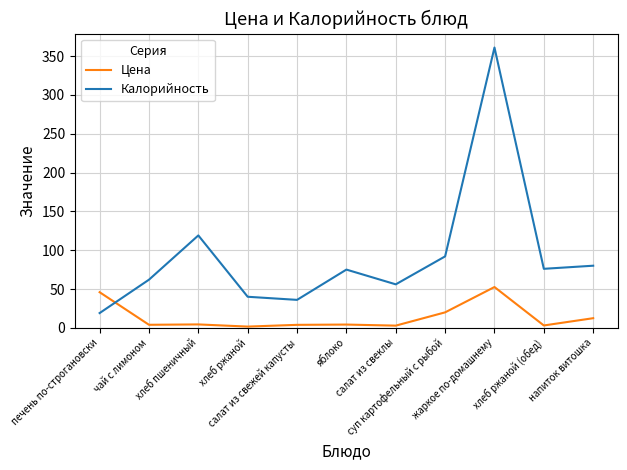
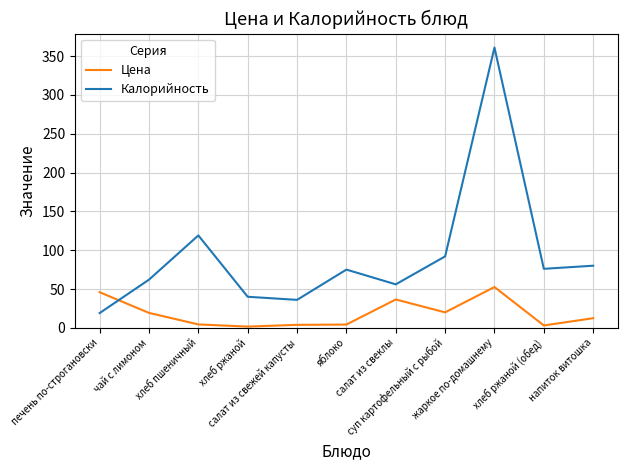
Цена, чай с лимоном: 0 -> 20
Цена, салат из свеклы: 0 -> 40
